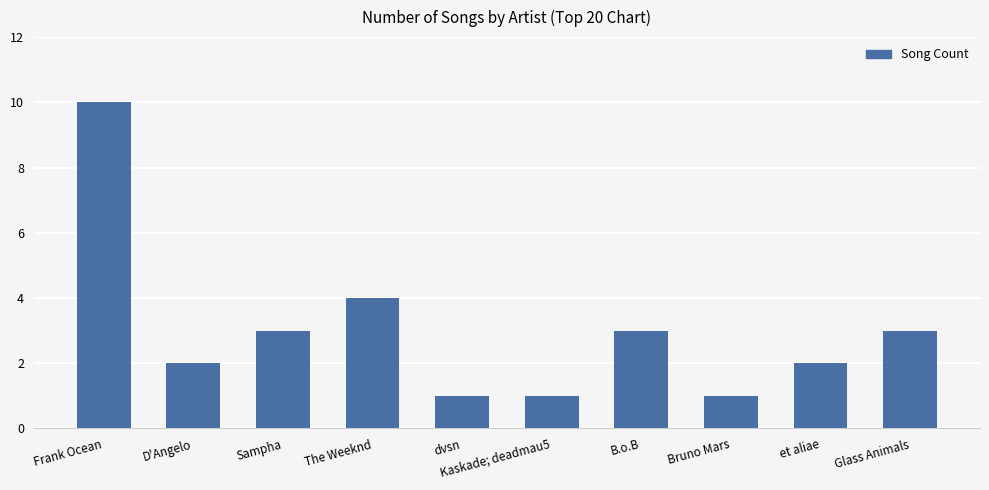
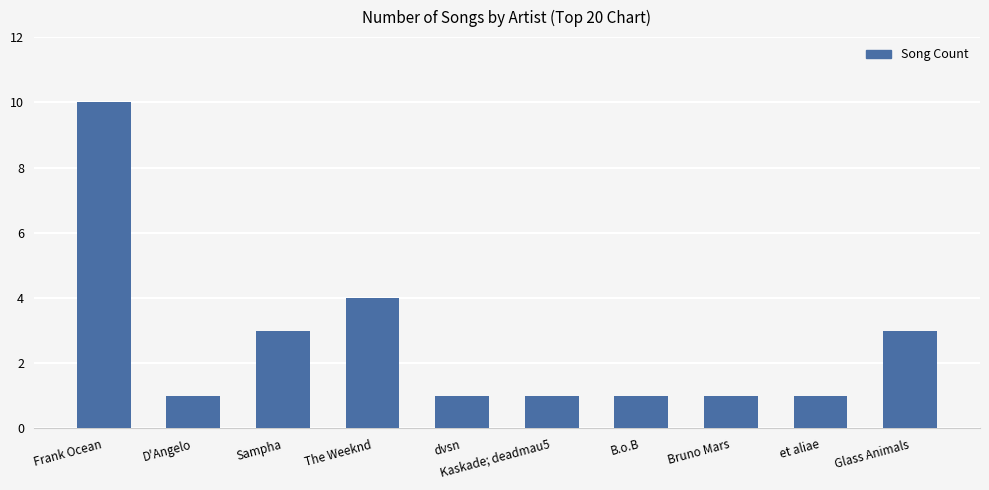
D'Angelo: 2 -> 1
B.o.B: 3 -> 1
et aliae: 2 -> 1
